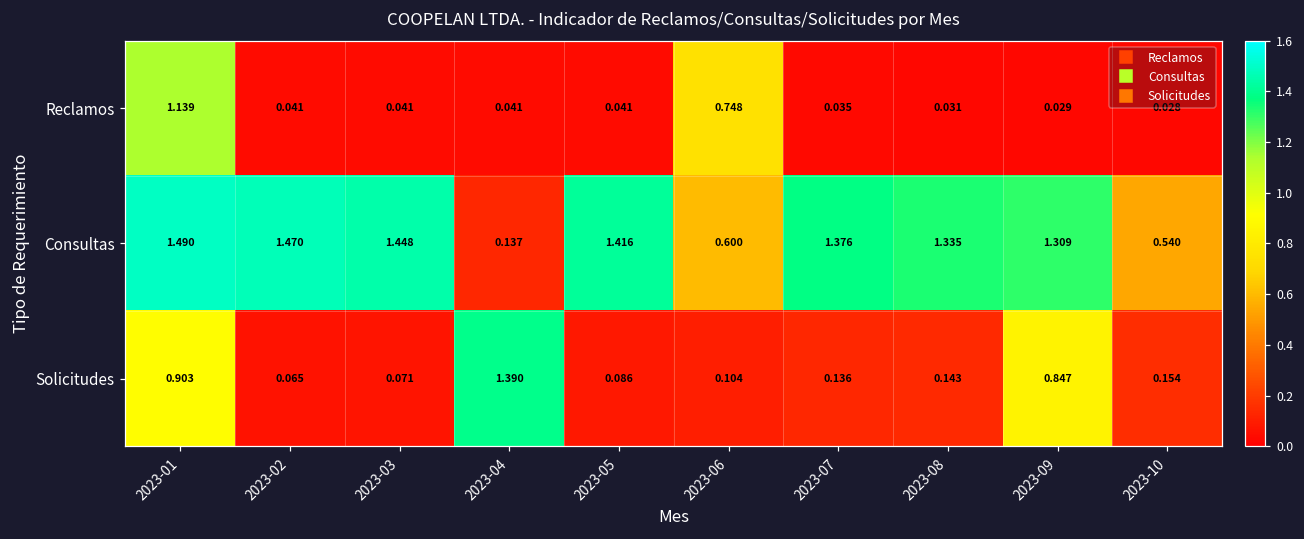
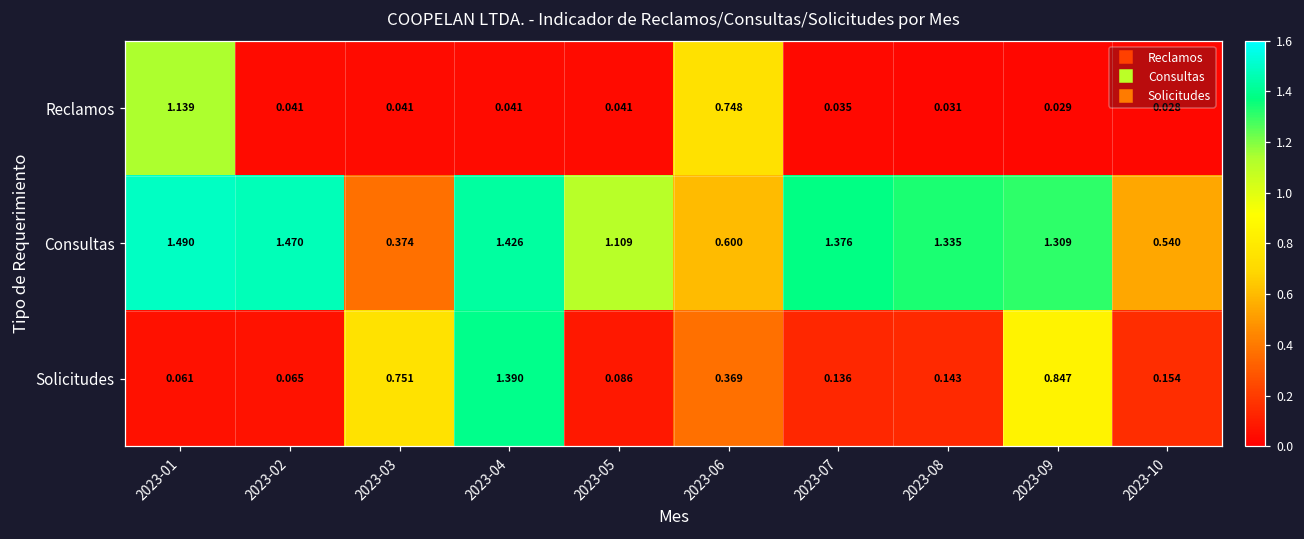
Consultas, 2023-03: 1.448 -> 0.374
Consultas, 2023-04: 0.137 -> 1.426
Consultas, 2023-05: 1.416 -> 1.109
Solicitudes, 2023-01: 0.903 -> 0.061
Solicitudes, 2023-03: 0.071 -> 0.751
Solicitudes, 2023-06: 0.104 -> 0.369
